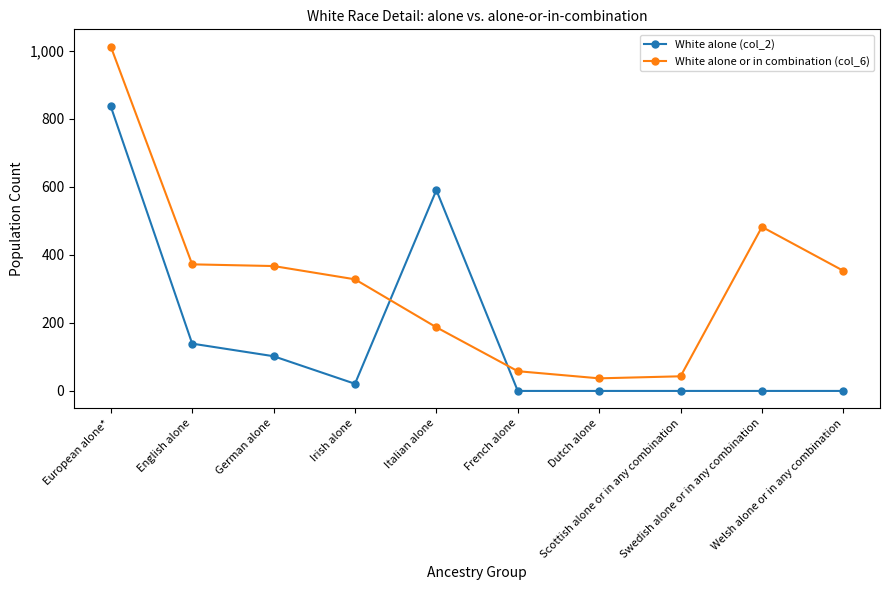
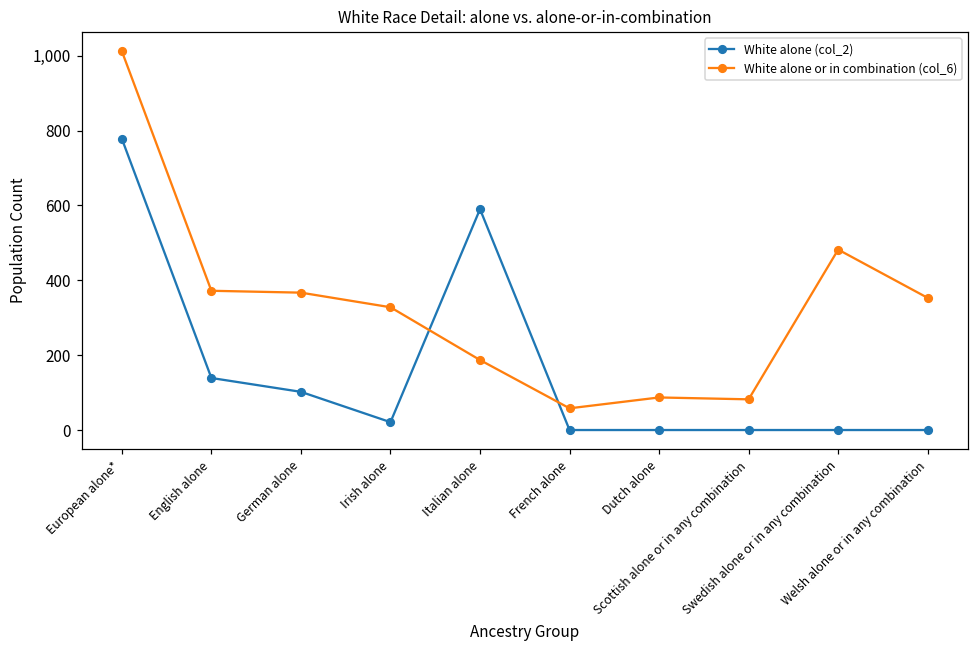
White alone (col_2), European alone*: 840 -> 780
White alone or in combination (col_6), Dutch alone: 40 -> 90
White alone or in combination (col_6), Scottish alone or in any combination: 40 -> 80
